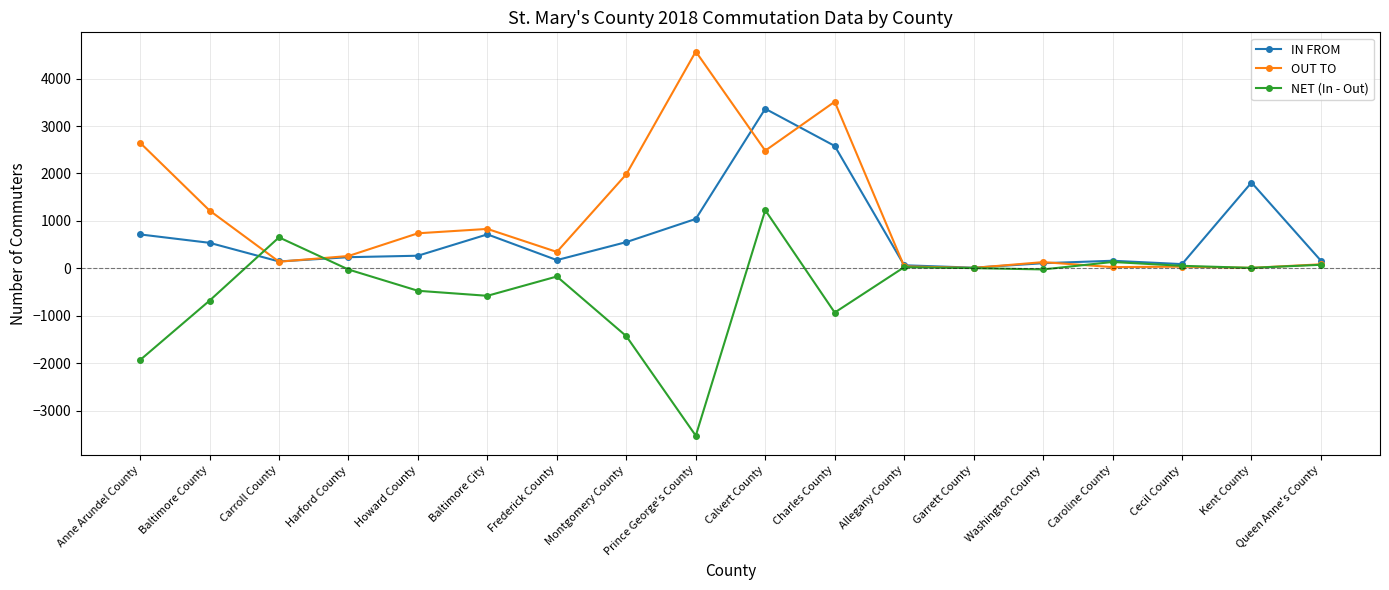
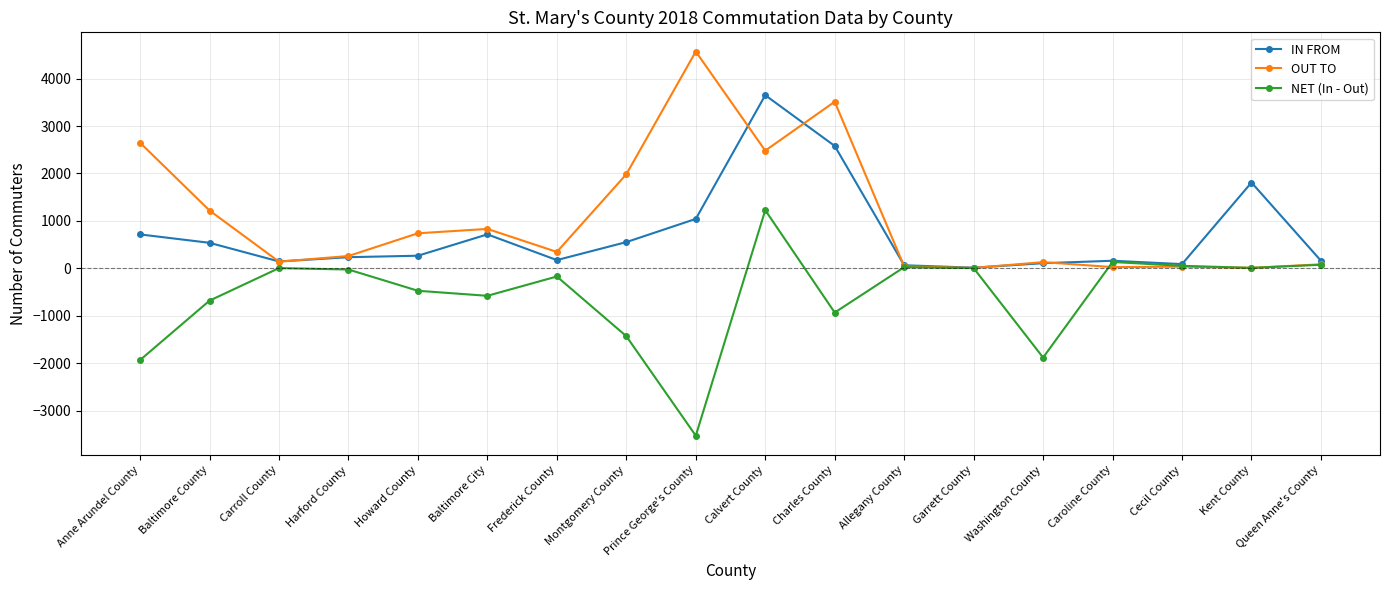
NET (In - Out), Carroll County: 700 -> 0
IN FROM, Calvert County: 3400 -> 3700
NET (In - Out), Washington County: 0 -> -1900
